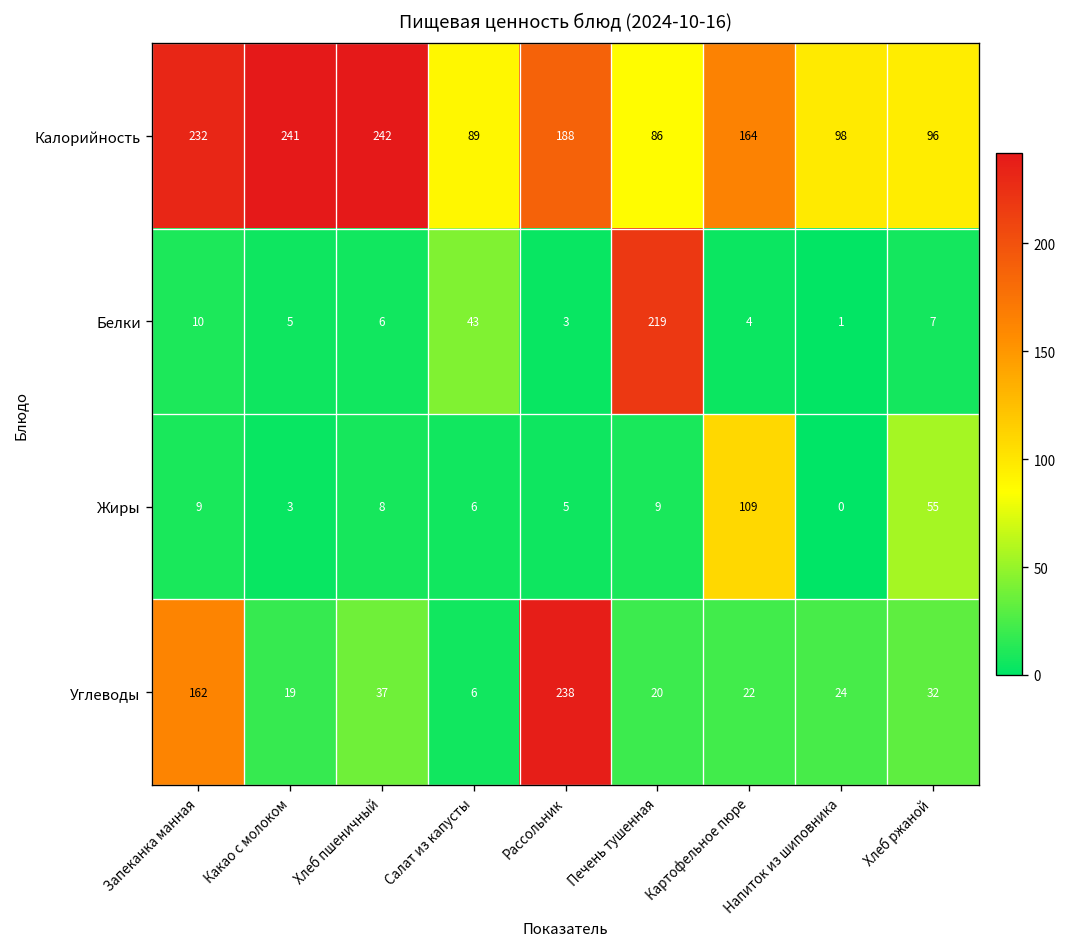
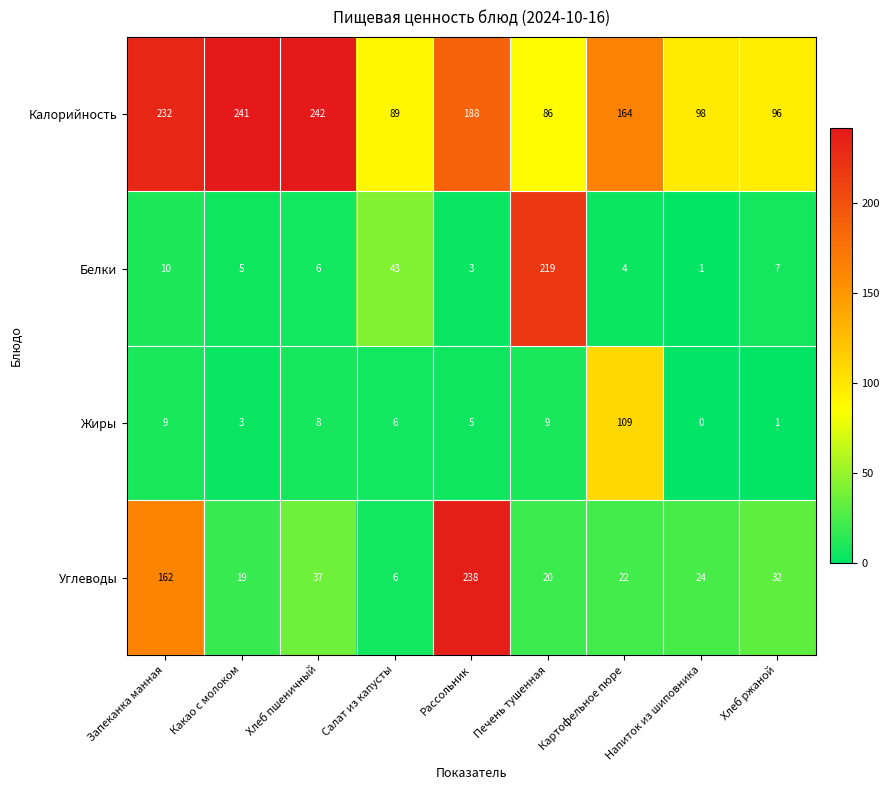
Жиры, Хлеб ржаной: 55 -> 1
